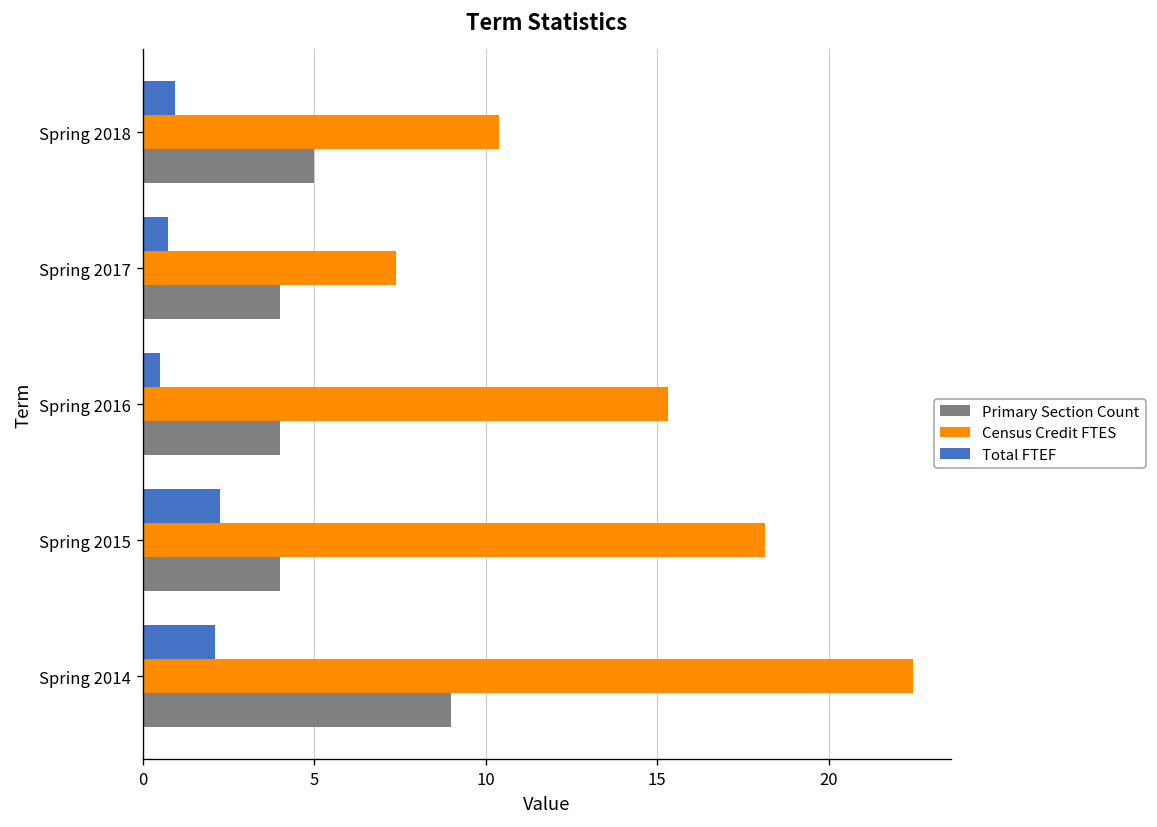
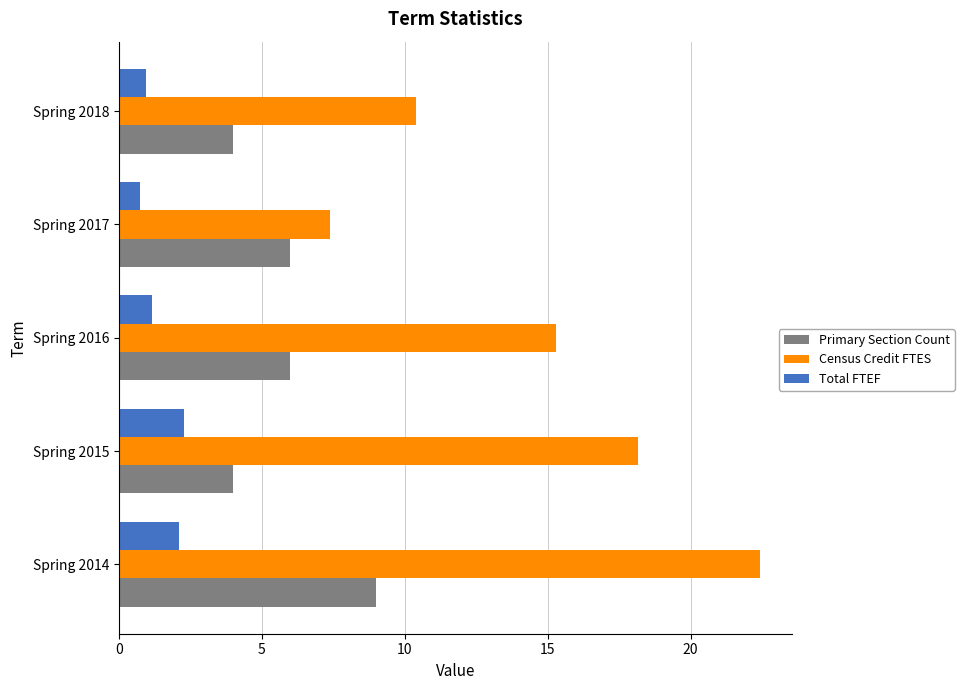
Primary Section Count, Spring 2018: 5 -> 4
Primary Section Count, Spring 2017: 4 -> 6
Total FTEF, Spring 2016: 0.5 -> 1.2
Primary Section Count, Spring 2016: 4 -> 6
